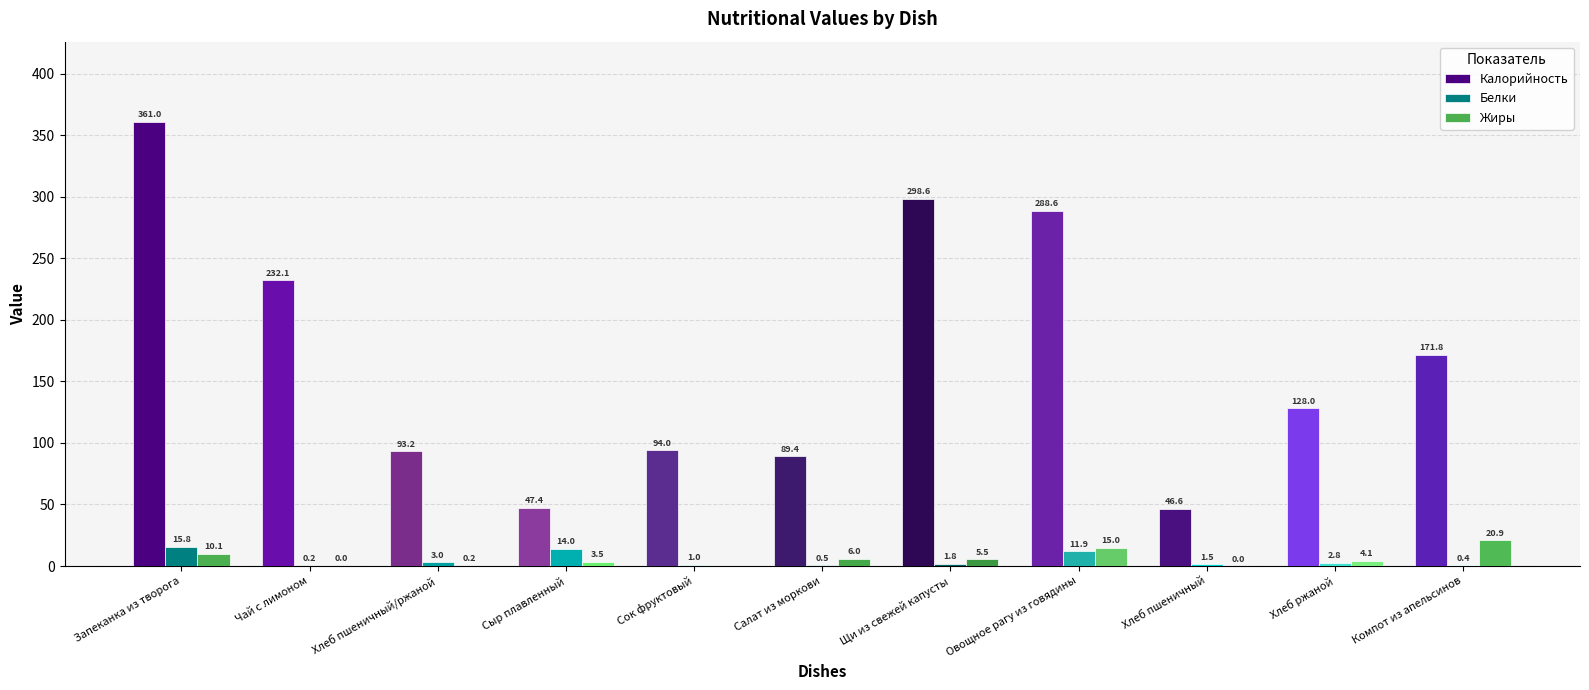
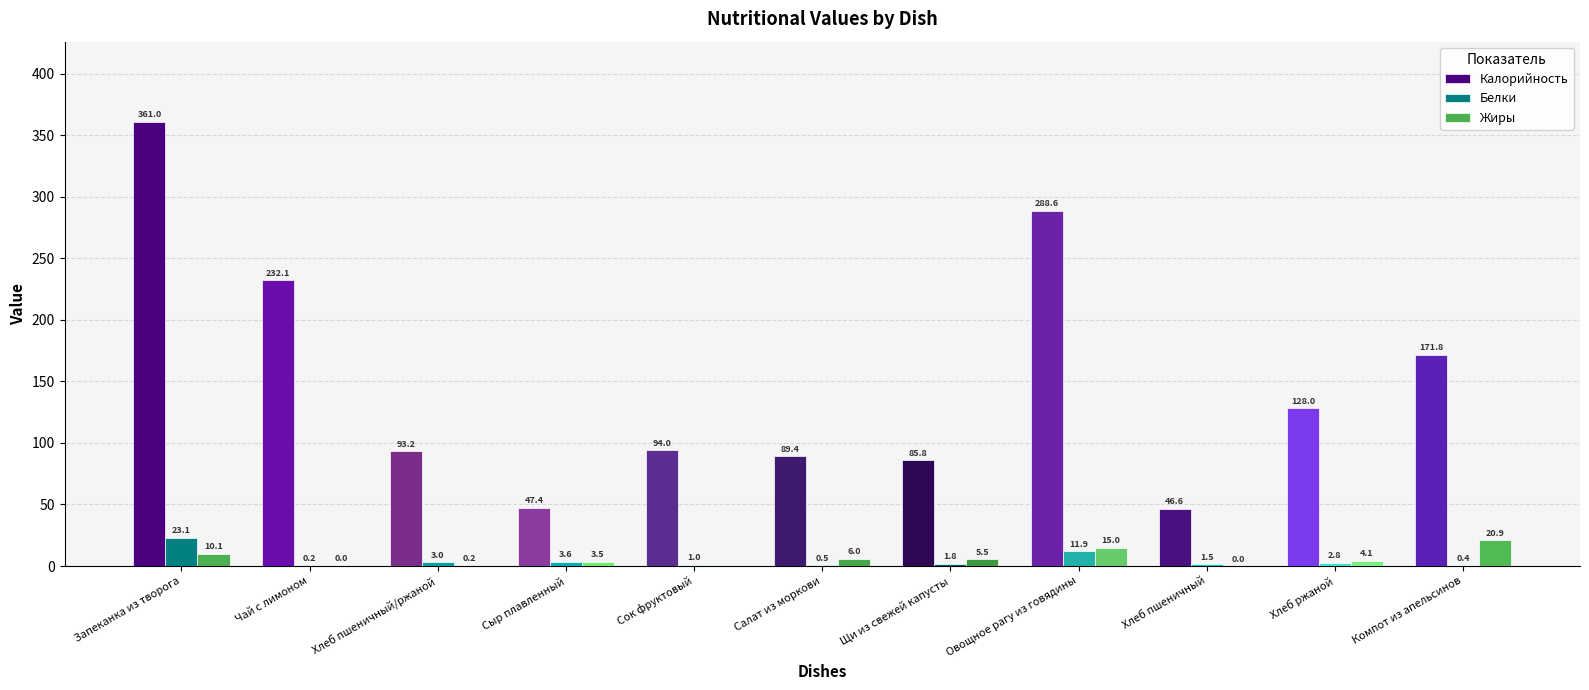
Белки, Запеканка из творога: 15.8 -> 23.1
Белки, Сыр плавленный: 14.0 -> 3.6
Калорийность, Щи из свежей капусты: 298.6 -> 85.8
